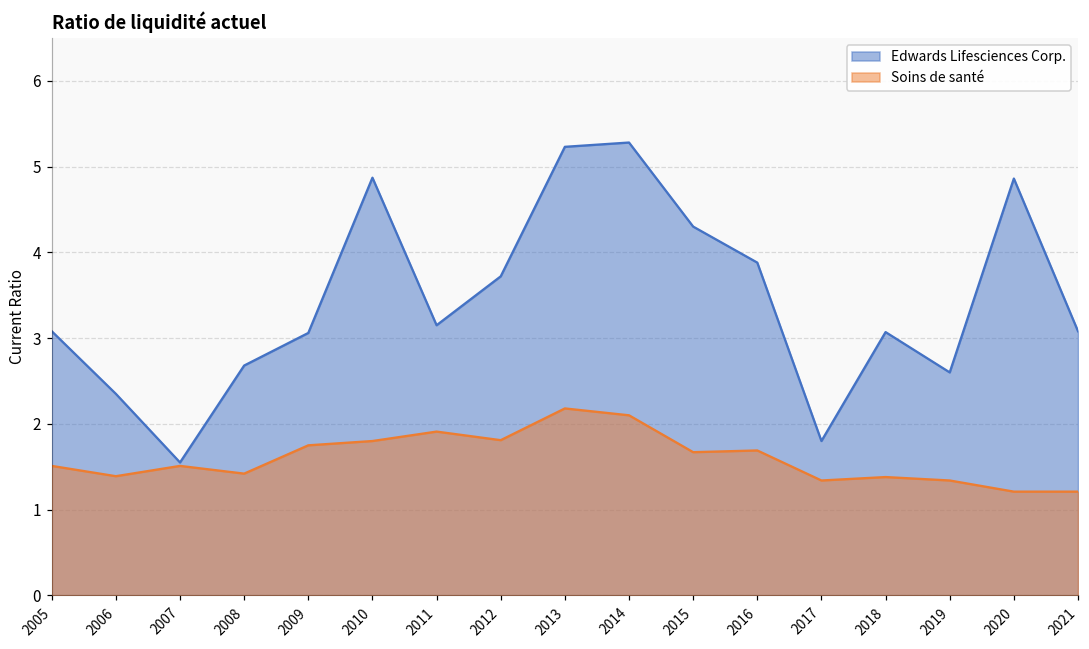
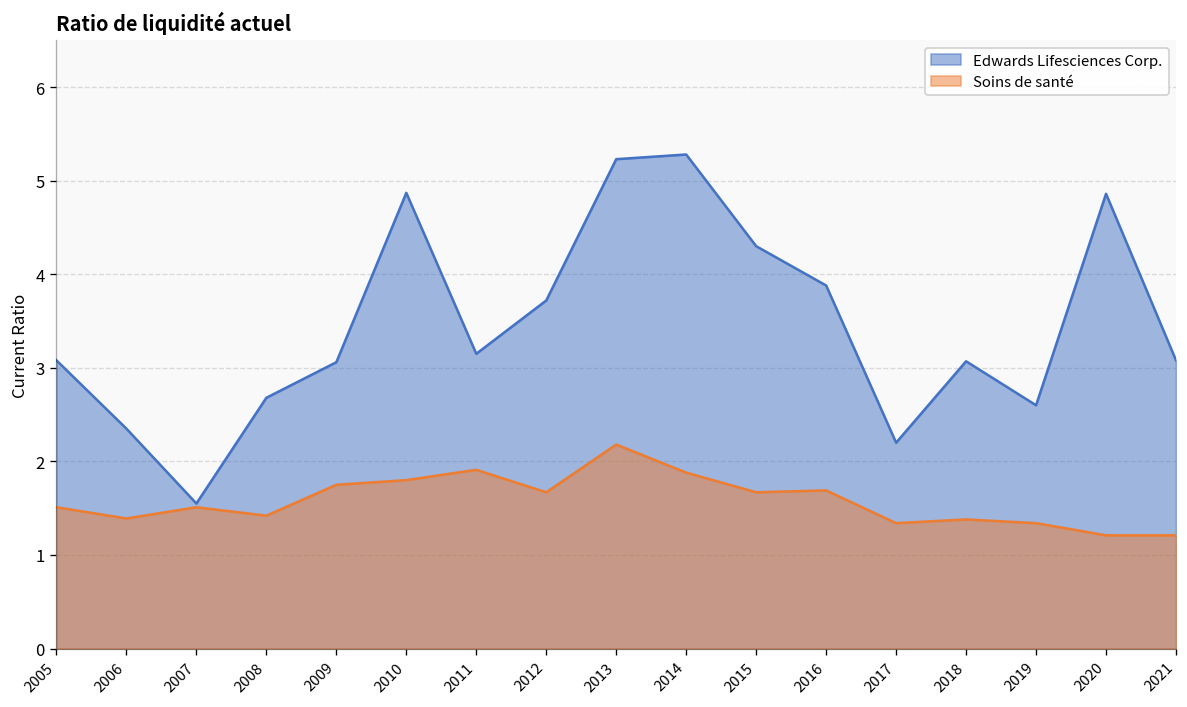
Soins de santé, 2012: 1.8 -> 1.7
Soins de santé, 2014: 2.1 -> 1.9
Edwards Lifesciences Corp., 2017: 1.8 -> 2.2
